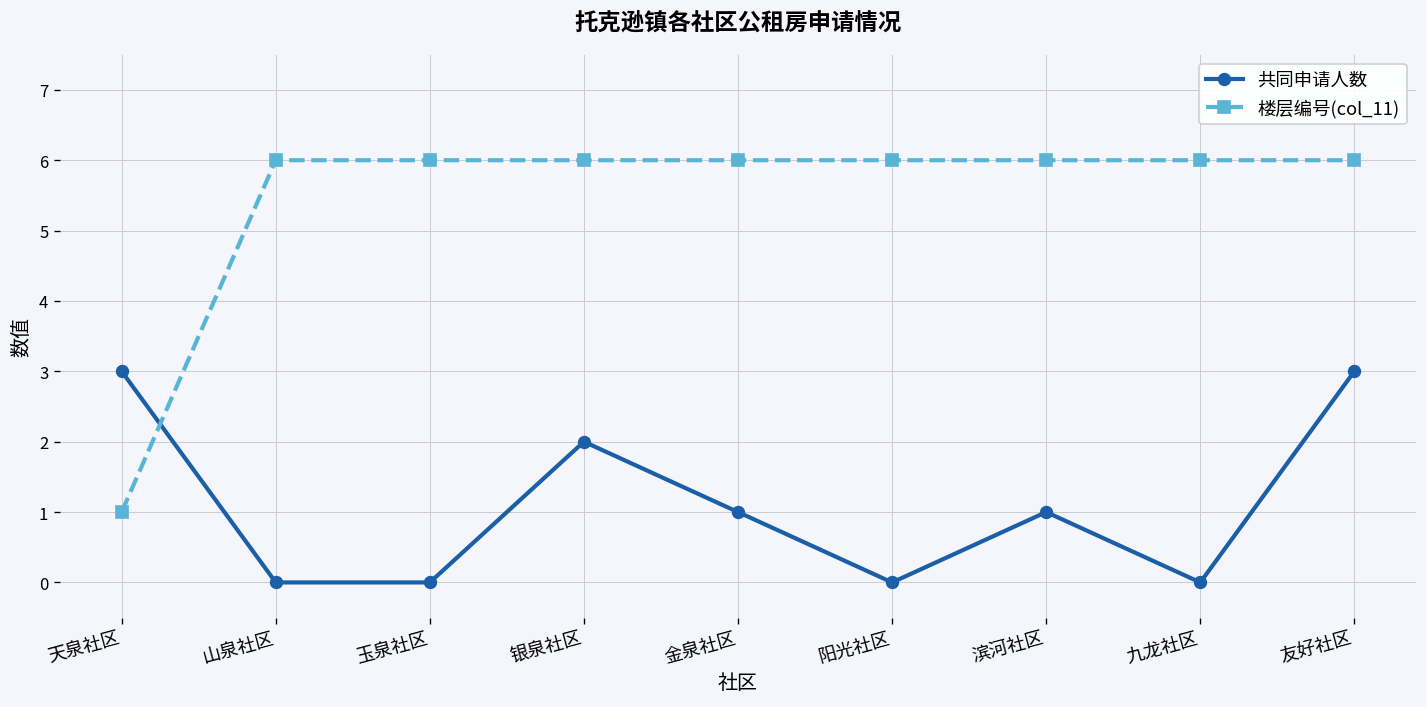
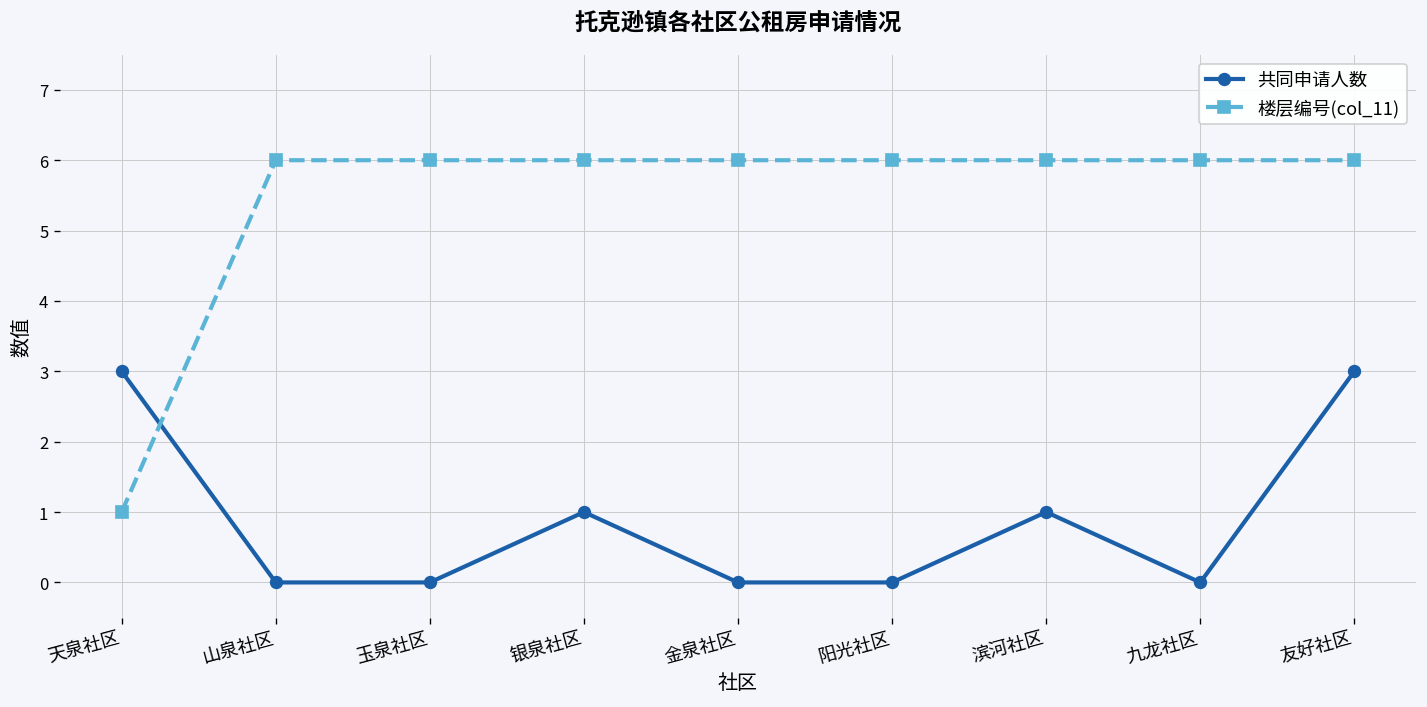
共同申请人数, 银泉社区: 2 -> 1
共同申请人数, 金泉社区: 1 -> 0
